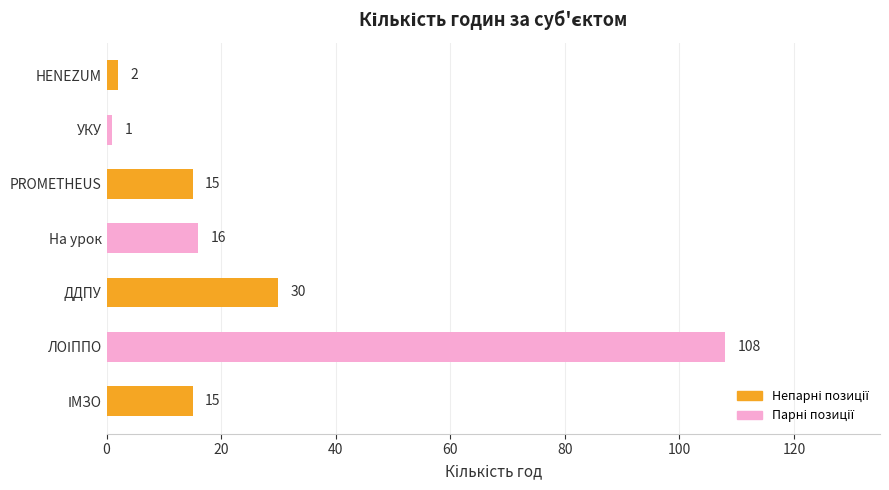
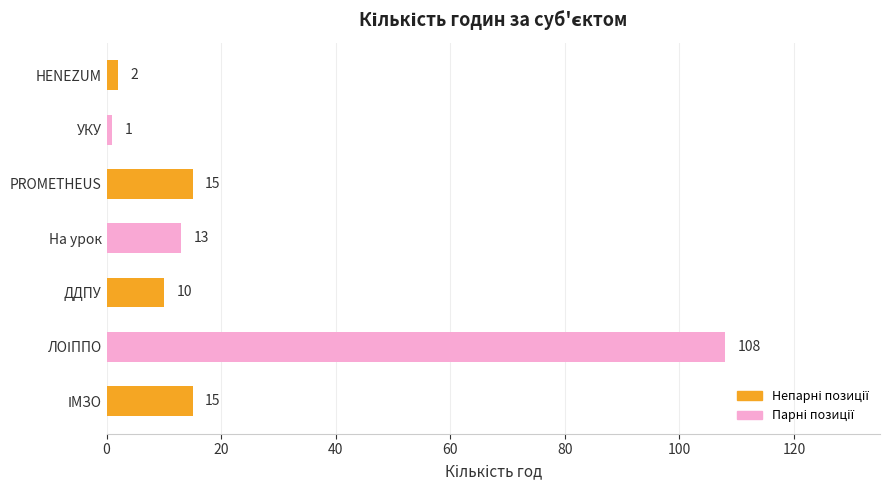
На урок: 16 -> 13
ДДПУ: 30 -> 10
